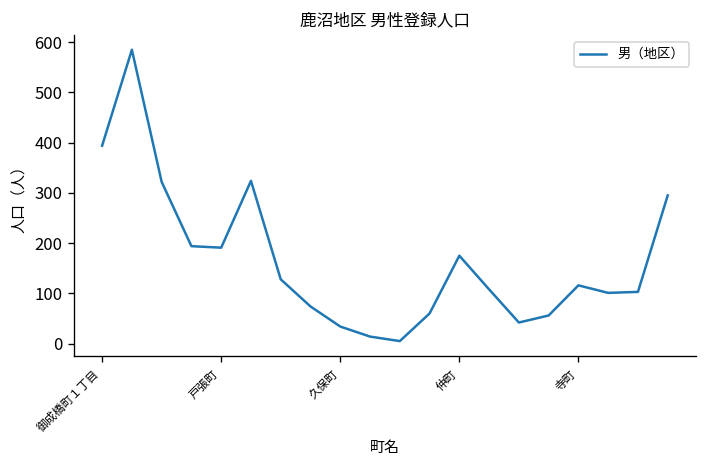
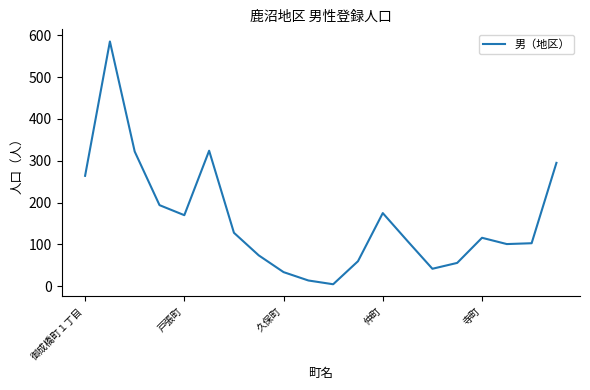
御成橋町１丁目: 390 -> 260
戸張町: 190 -> 170
